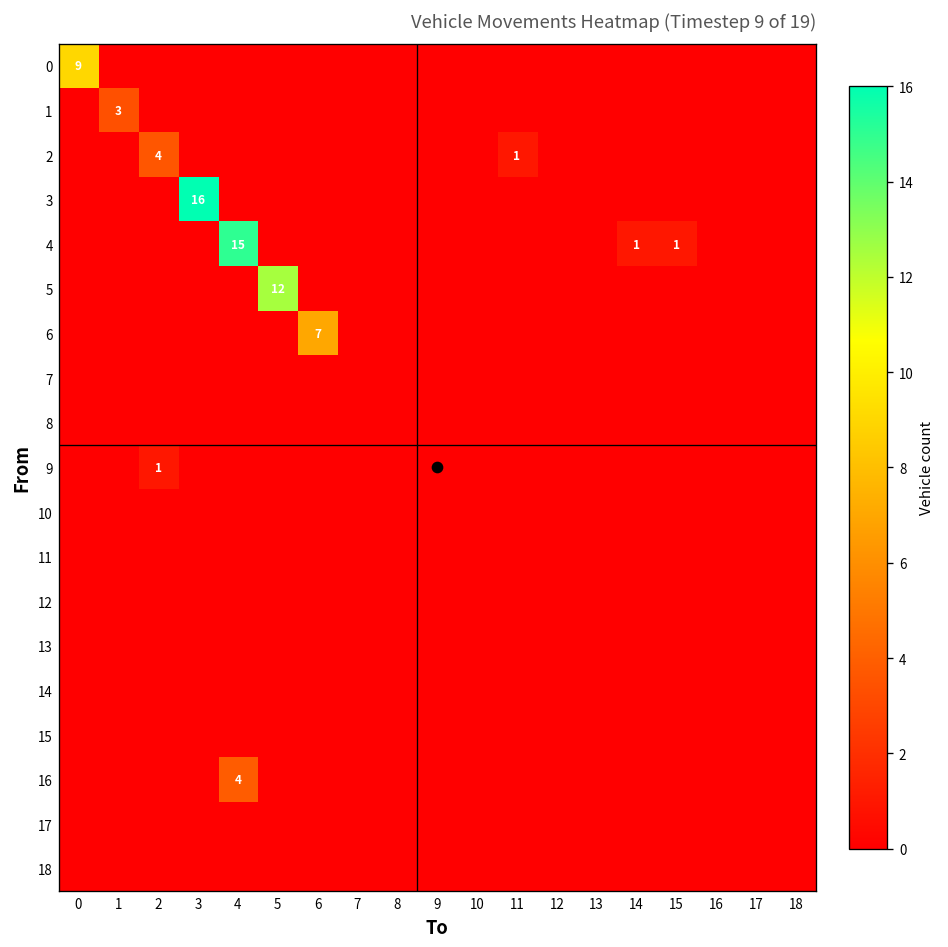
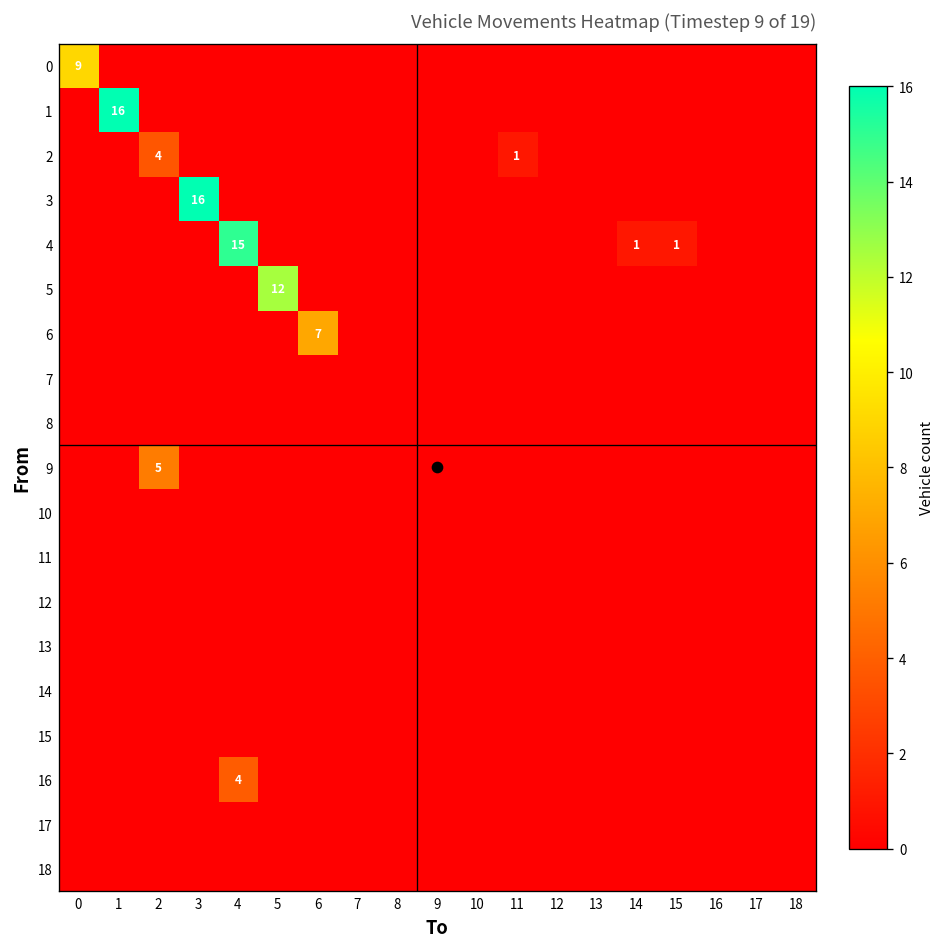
1, 1: 3 -> 16
9, 2: 1 -> 5
